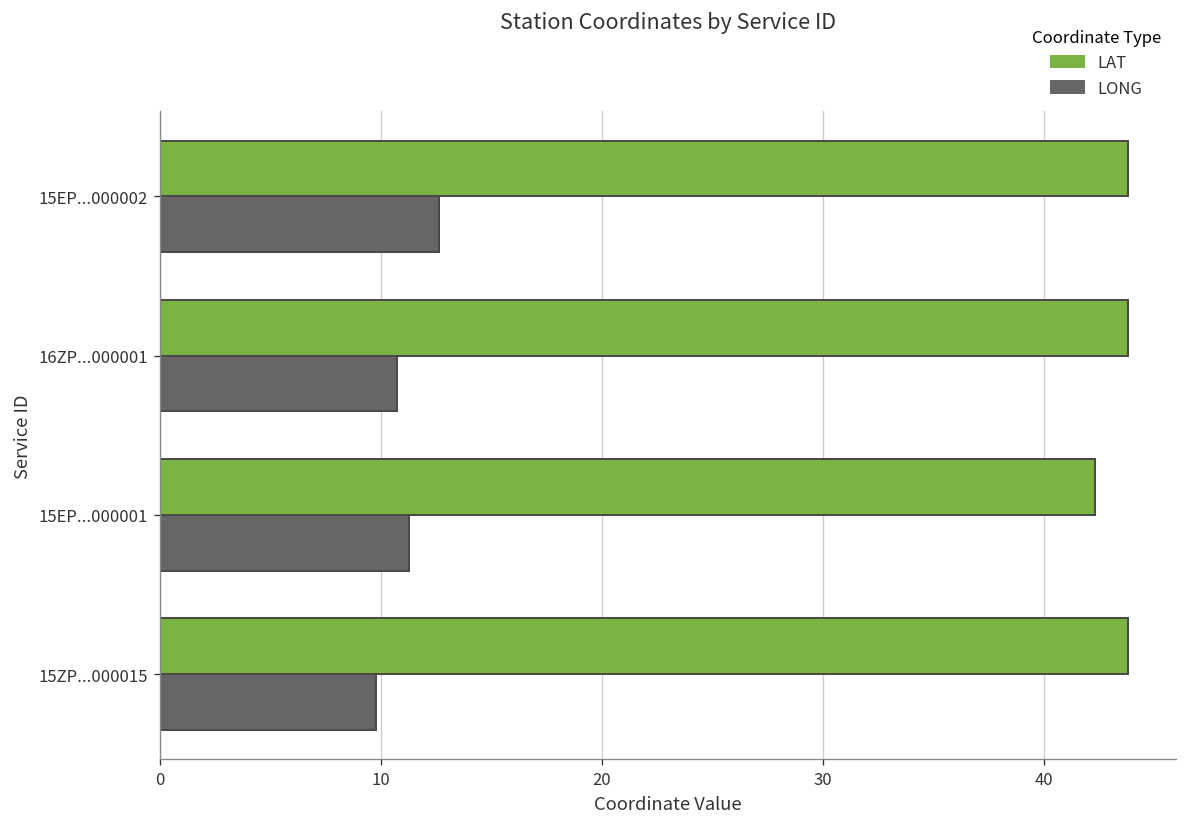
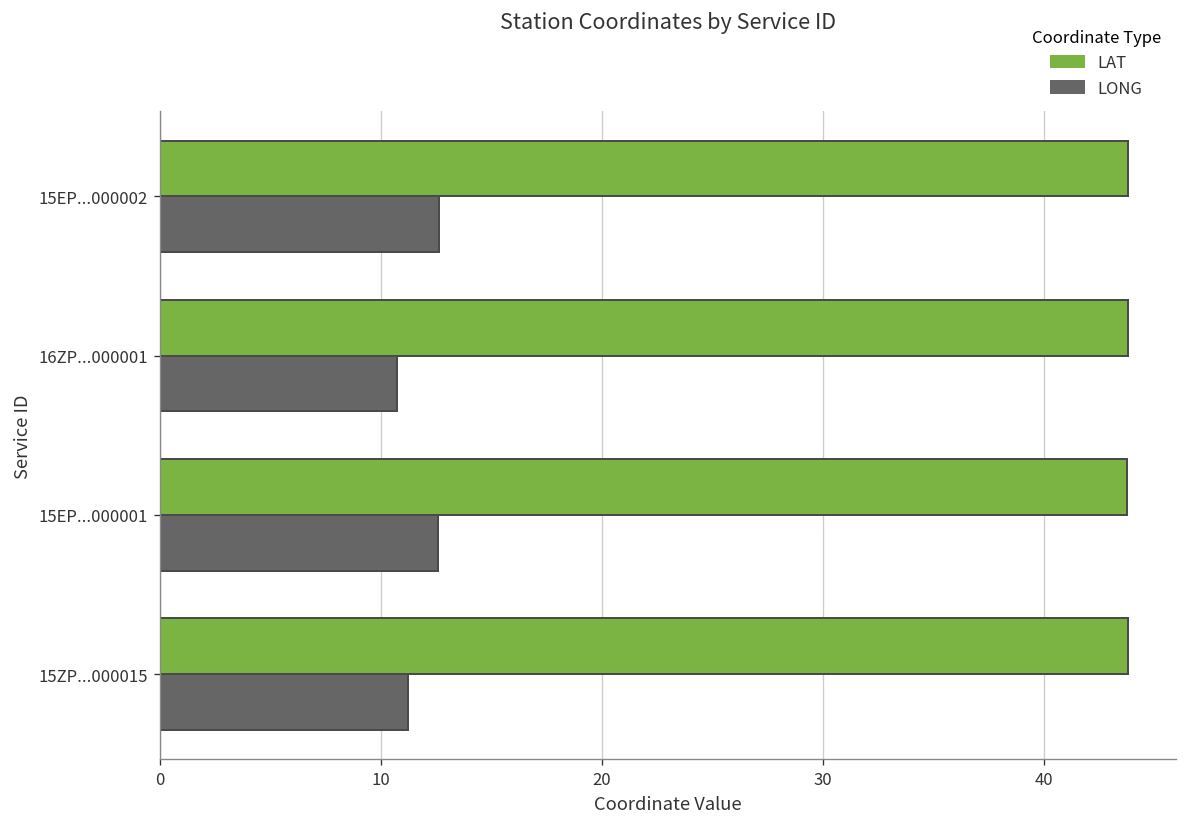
LAT, 15EP...000001: 42.3 -> 43.7
LONG, 15EP...000001: 11.3 -> 12.6
LONG, 15ZP...000015: 9.8 -> 11.2
